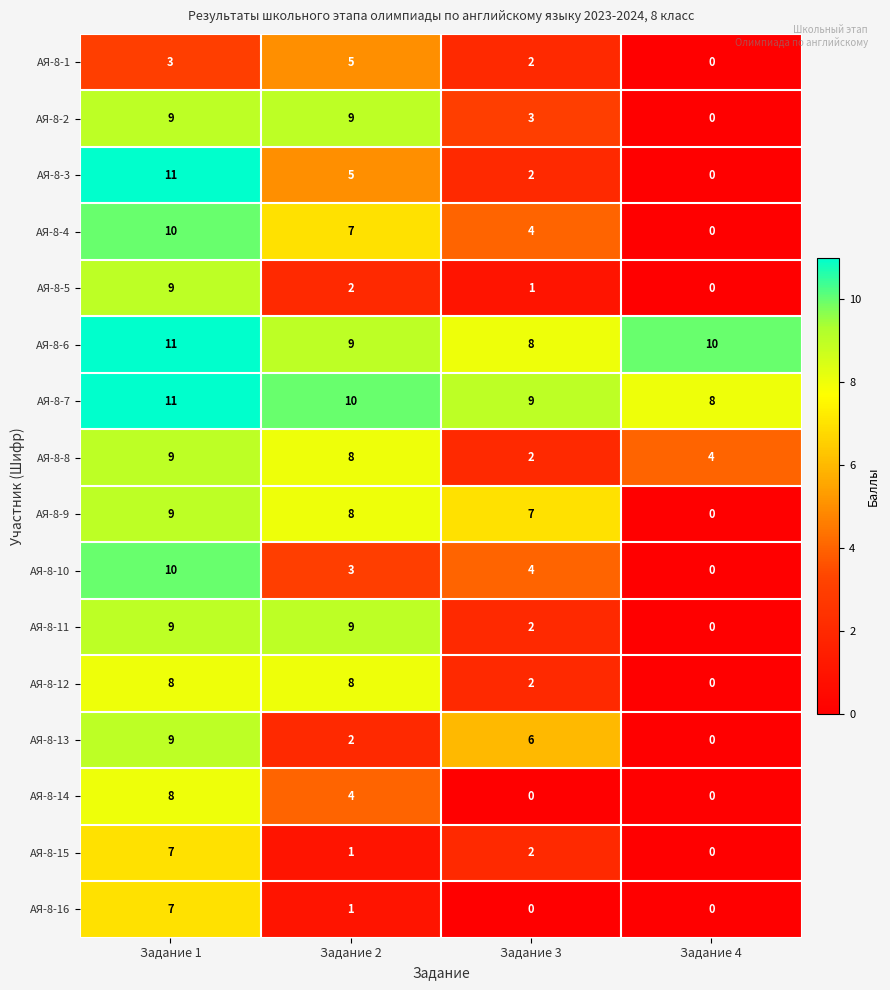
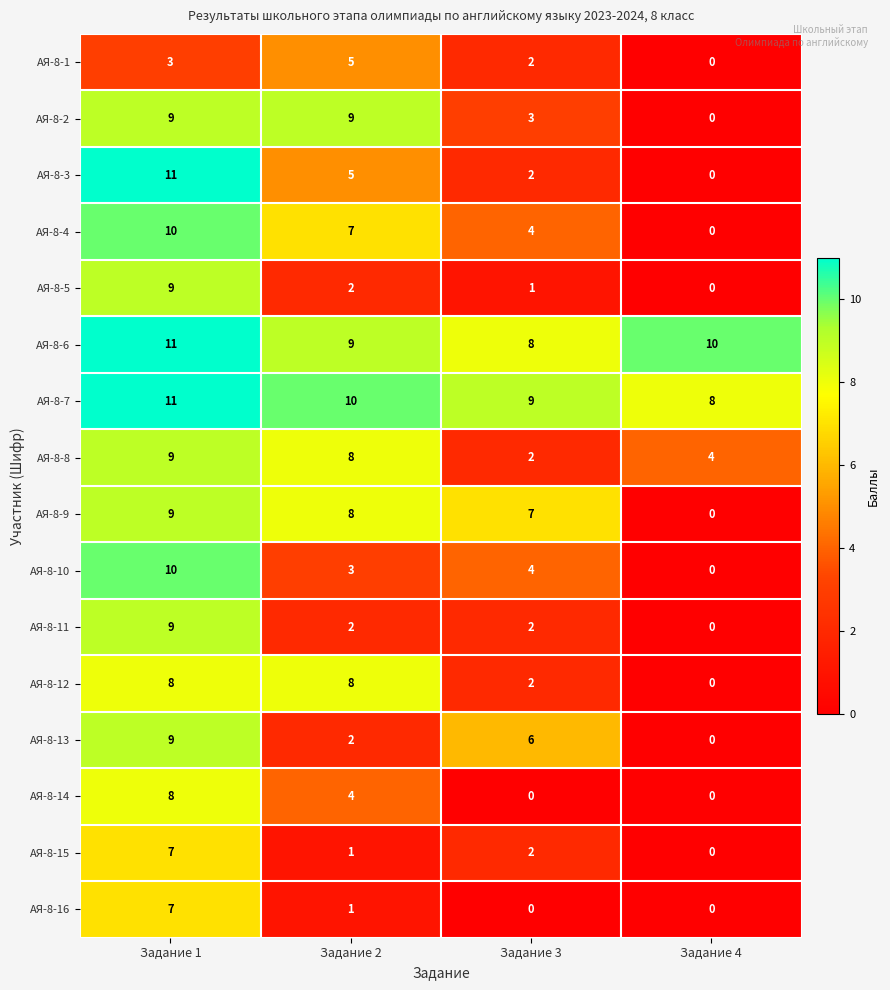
АЯ-8-11, Задание 2: 9 -> 2
